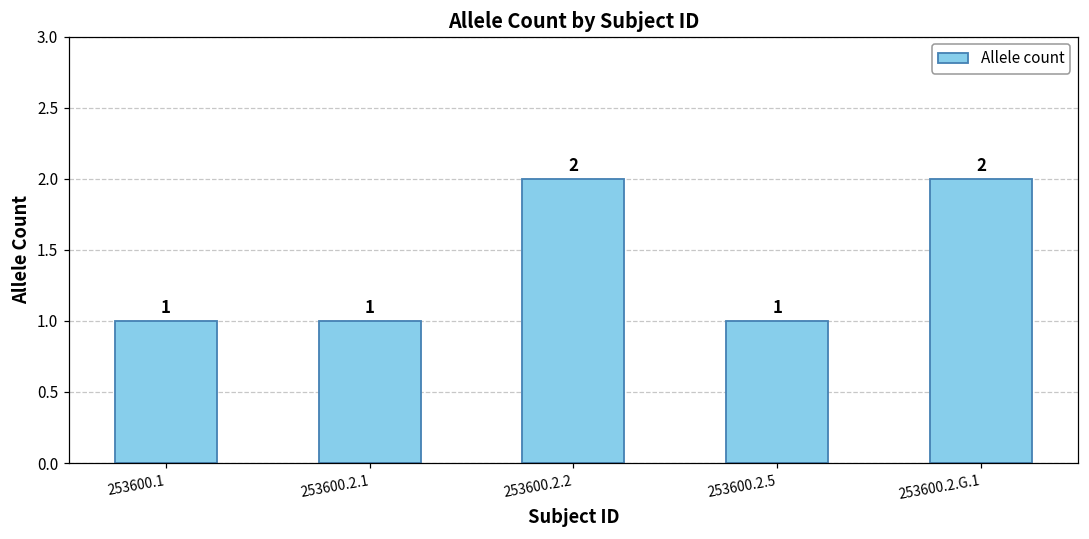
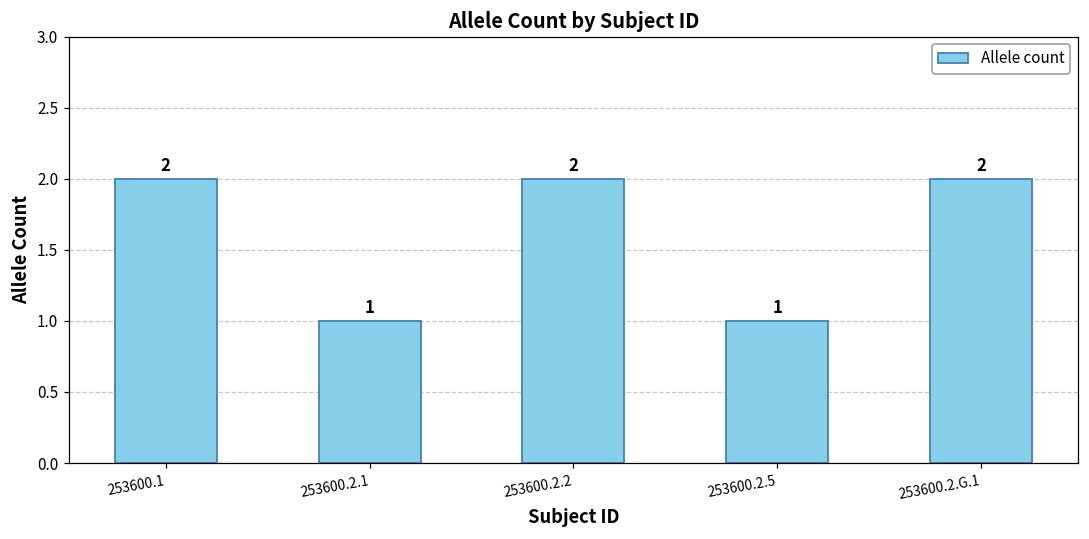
253600.1: 1 -> 2
